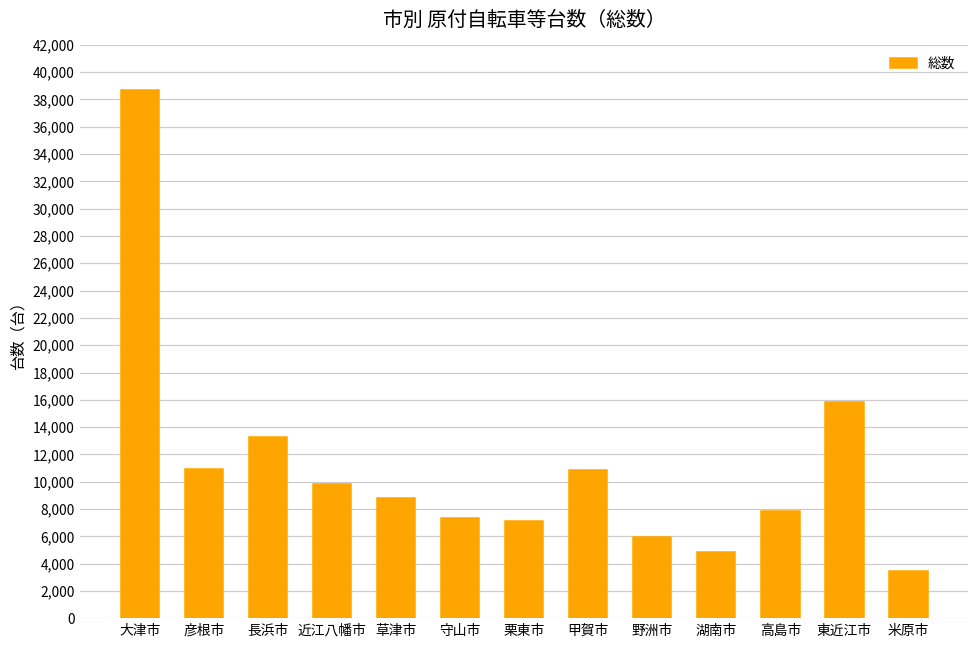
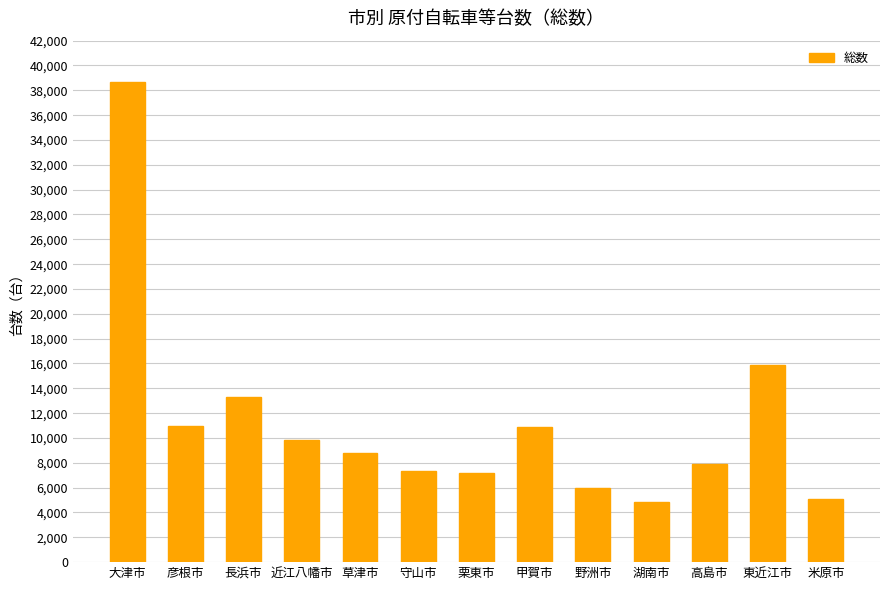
米原市: 3,500 -> 5,100
